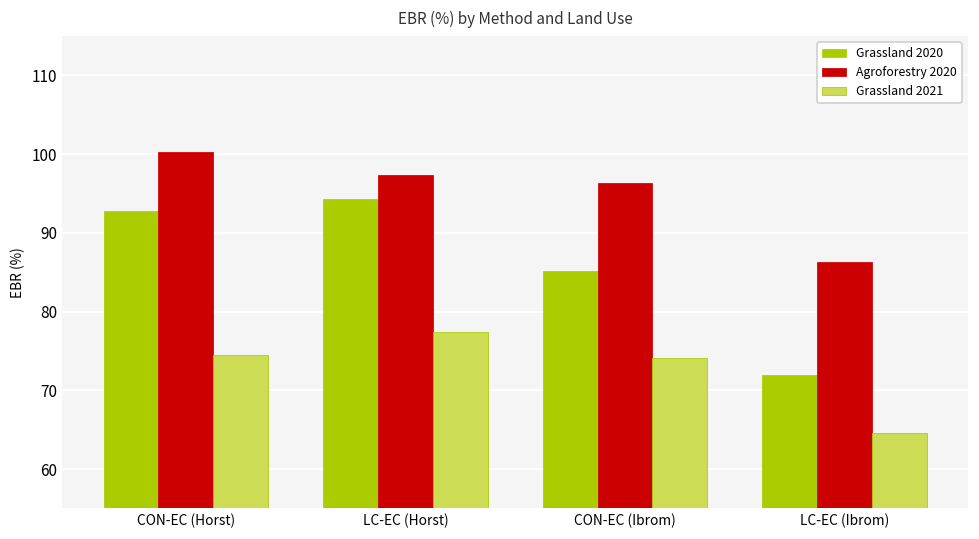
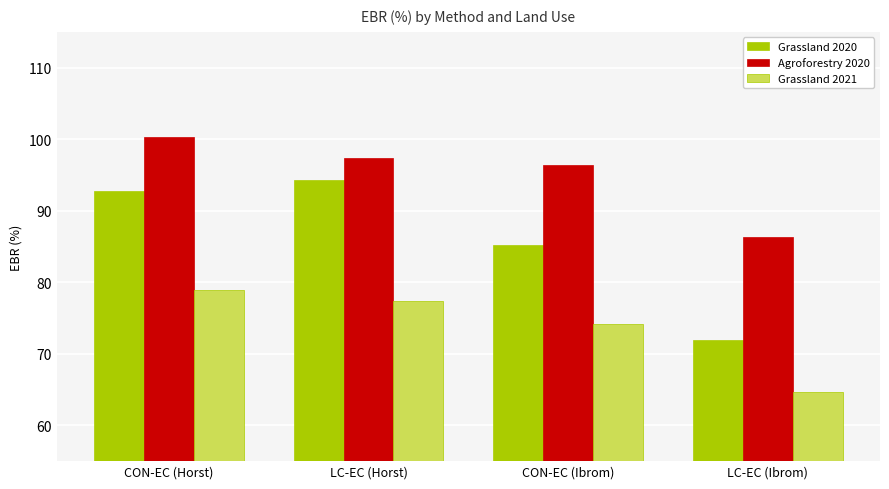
Grassland 2021, CON-EC (Horst): 75 -> 79
